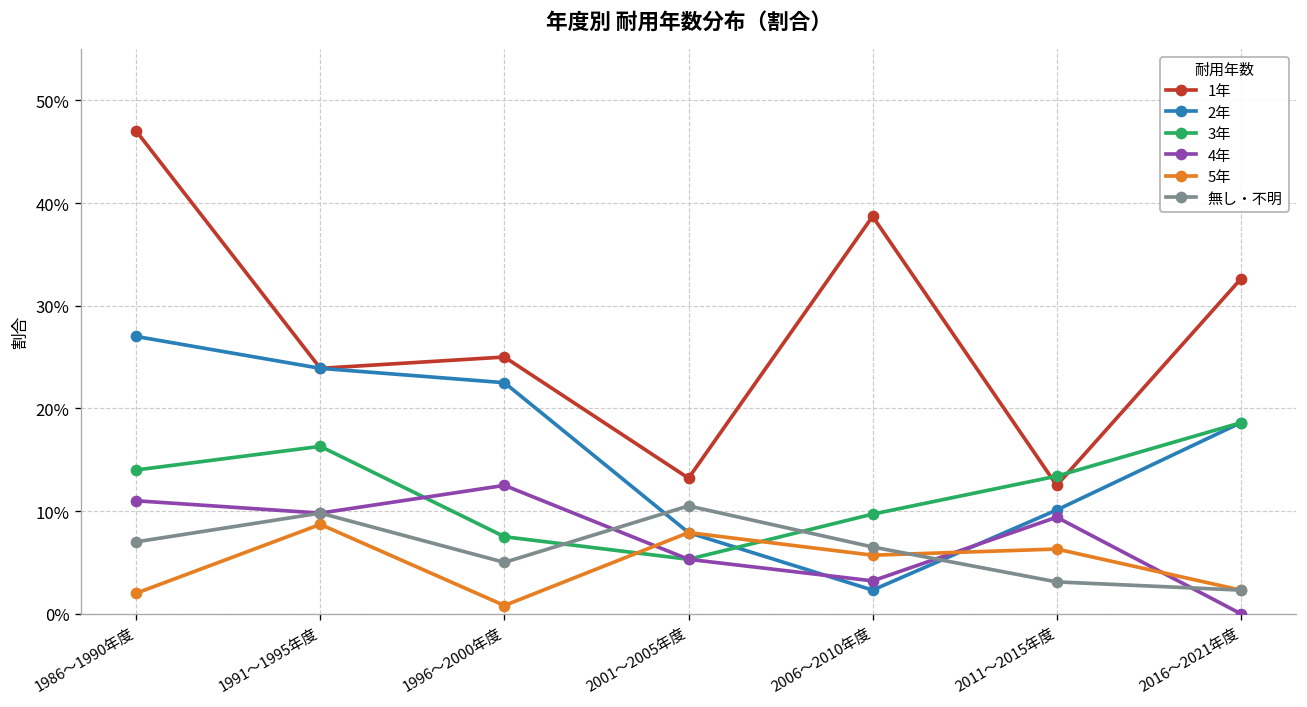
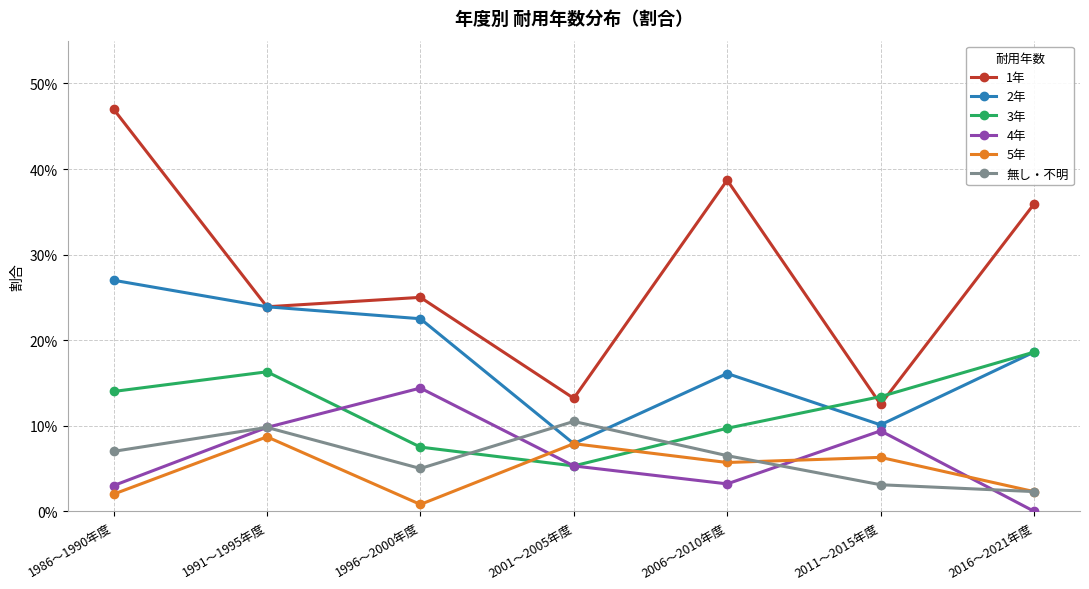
4年, 1986～1990年度: 11% -> 3%
4年, 1996～2000年度: 13% -> 14%
2年, 2006～2010年度: 2% -> 16%
1年, 2016～2021年度: 33% -> 36%
